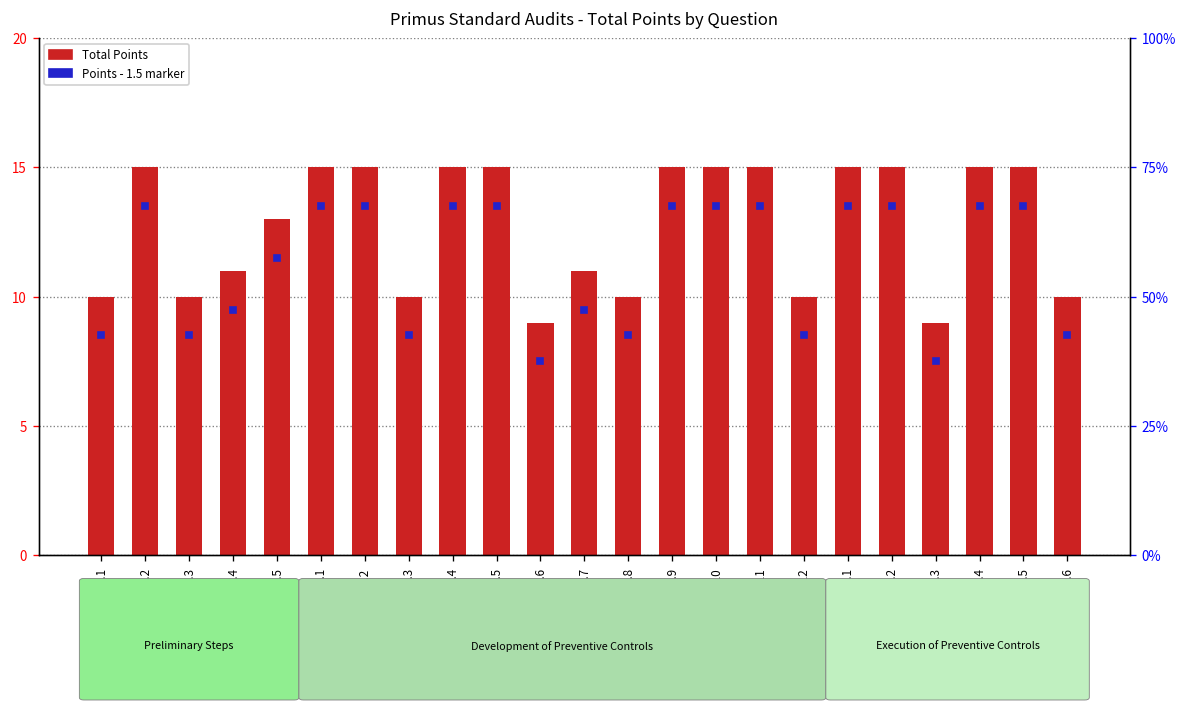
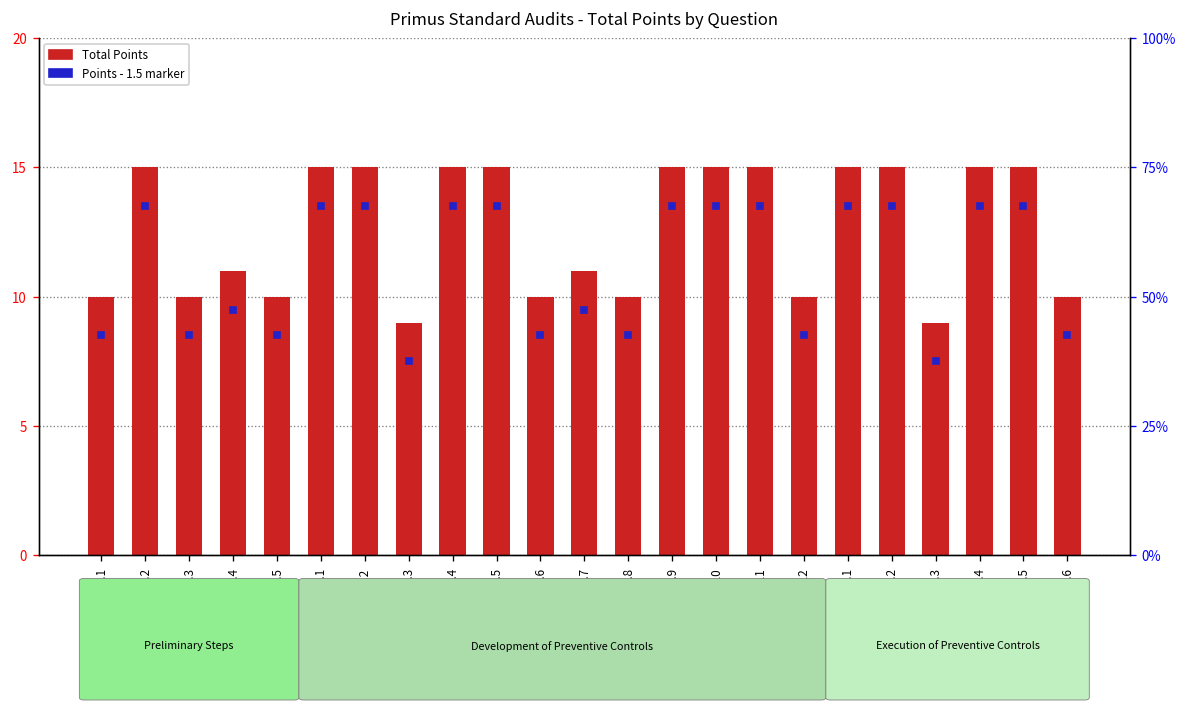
Total Points, 1.1.5: 13 -> 10
Total Points, 1.2.3: 10 -> 9
Total Points, 1.2.6: 9 -> 10
